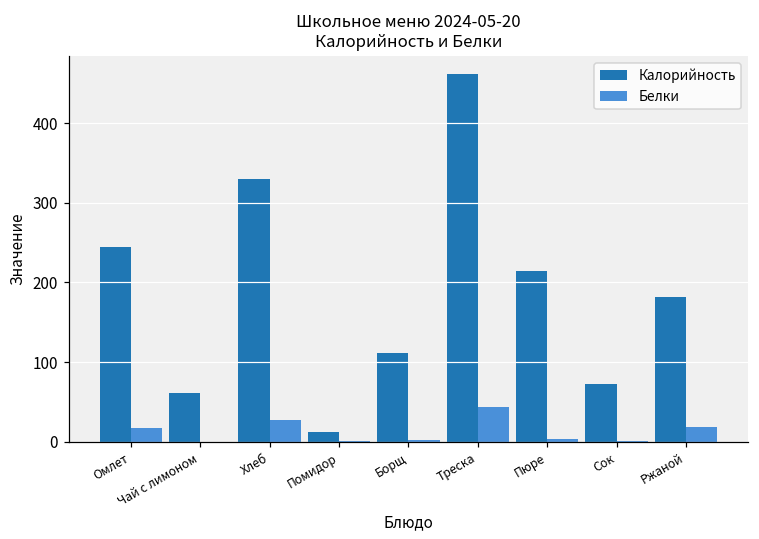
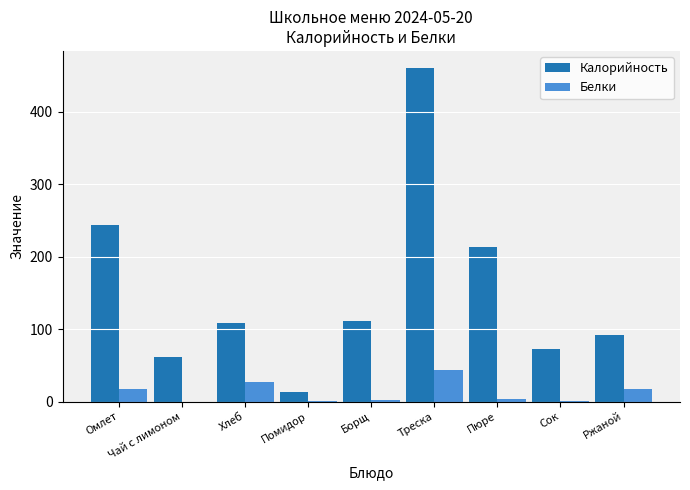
Калорийность, Хлеб: 330 -> 110
Калорийность, Ржаной: 180 -> 90
